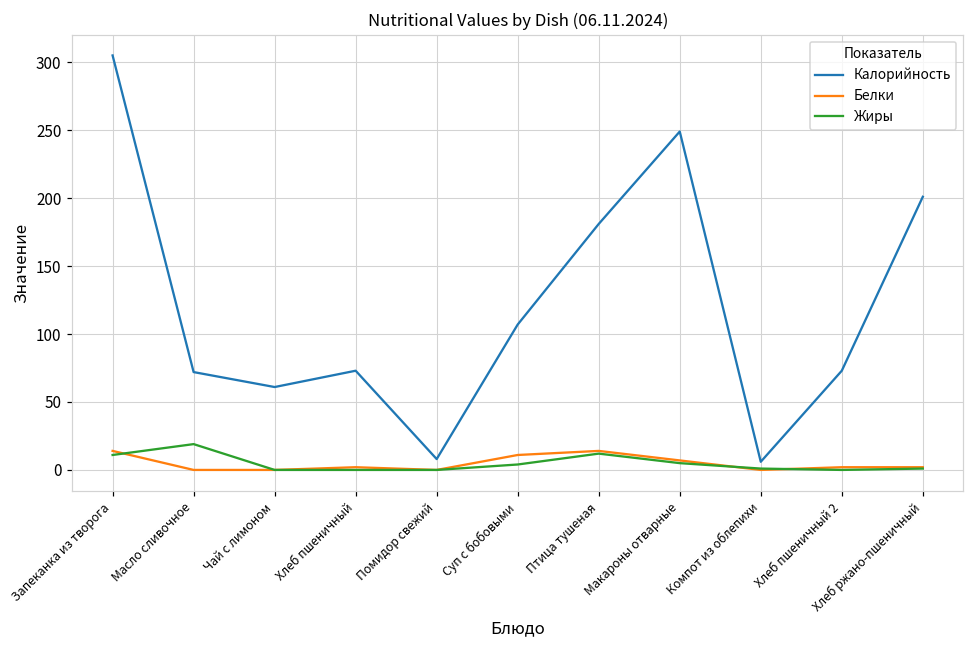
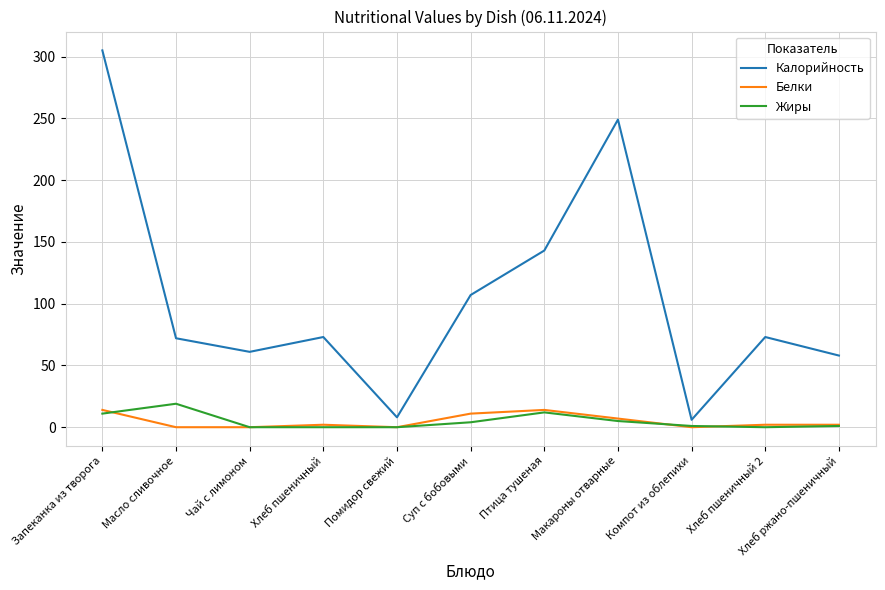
Калорийность, Птица тушеная: 181 -> 143
Калорийность, Хлеб ржано-пшеничный: 201 -> 58
